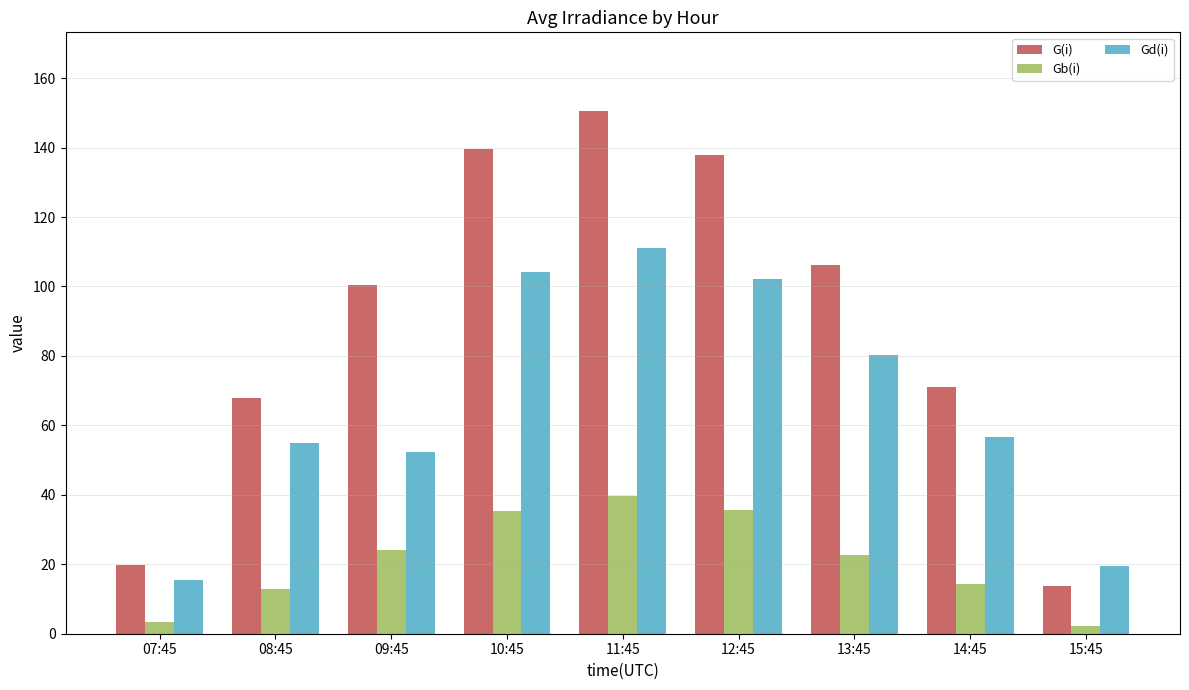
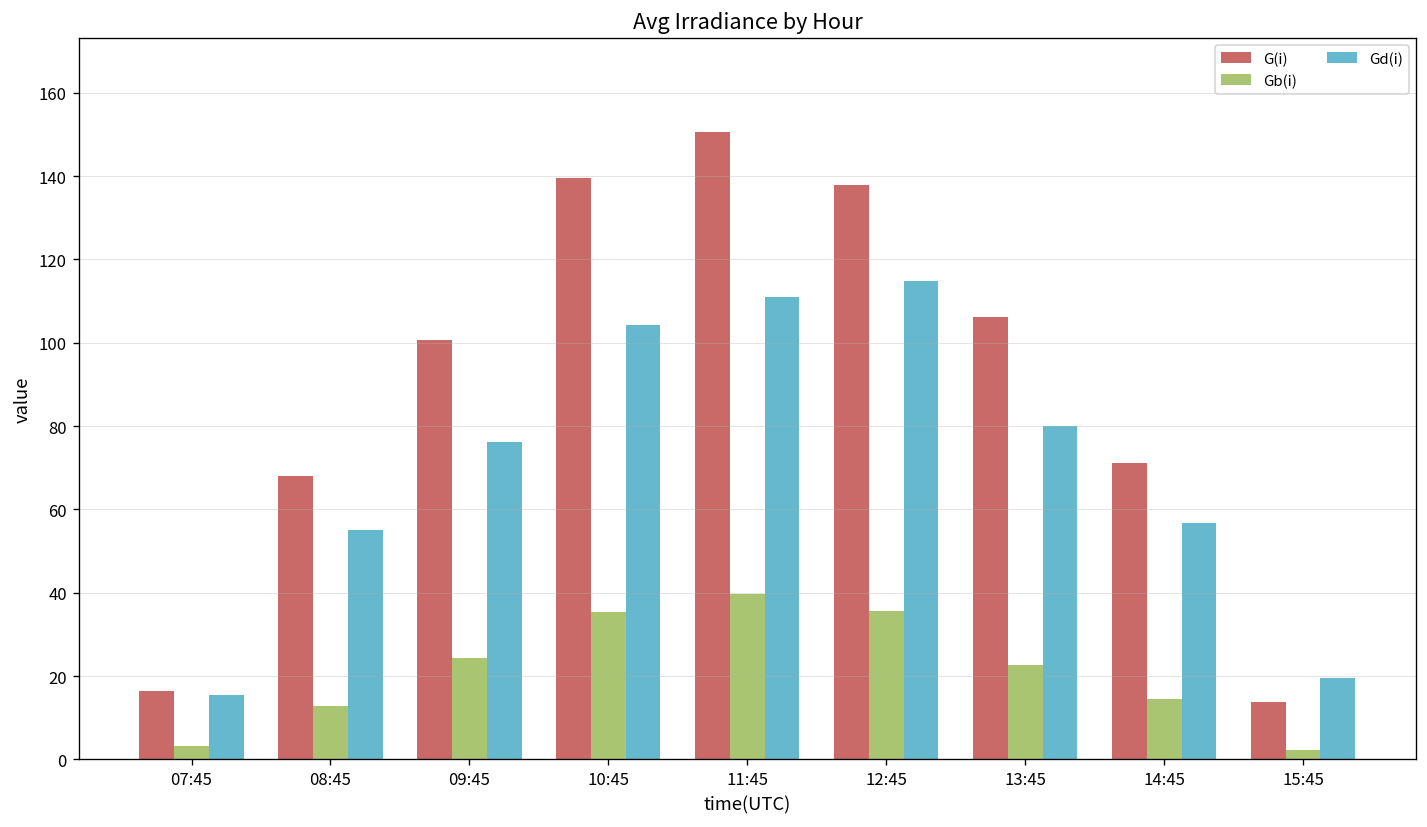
G(i), 07:45: 20 -> 16
Gd(i), 09:45: 52 -> 76
Gd(i), 12:45: 102 -> 115
